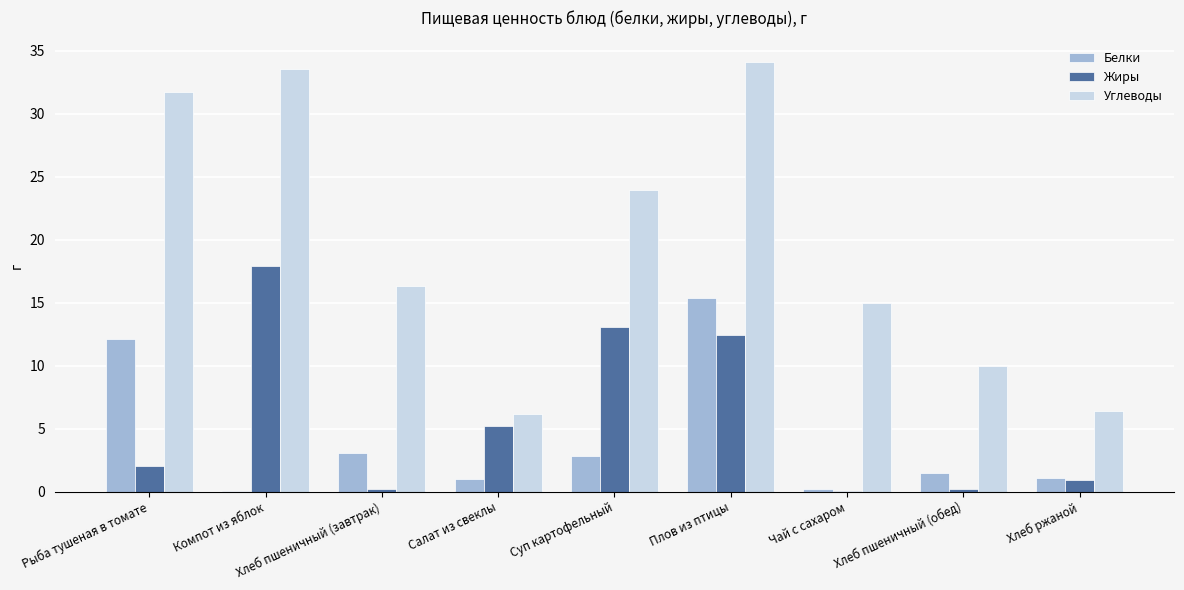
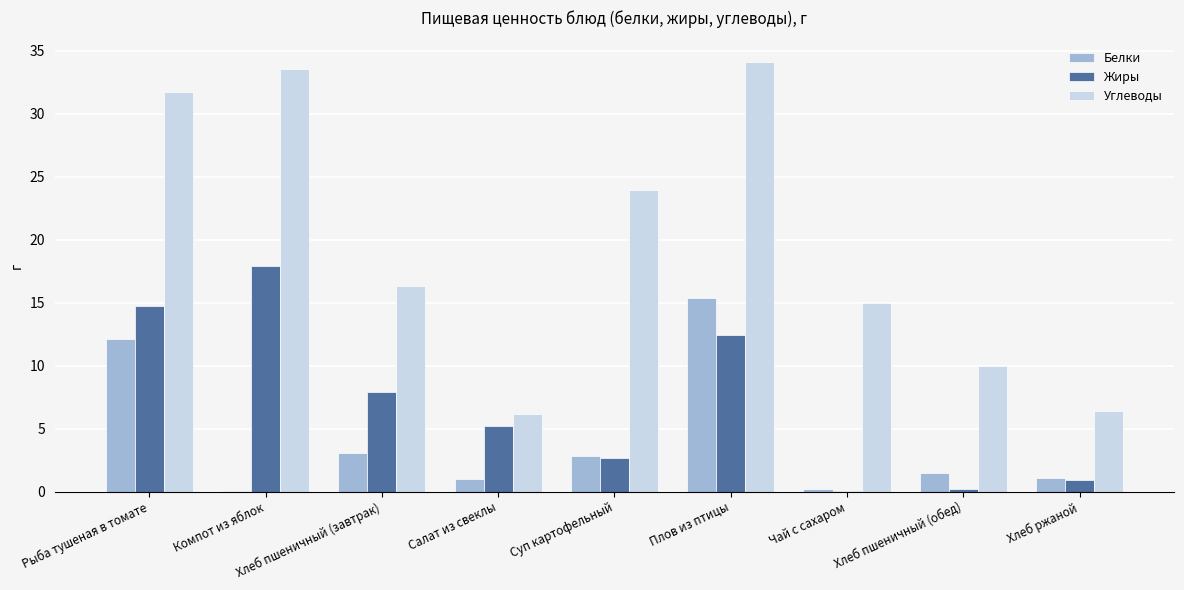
Жиры, Рыба тушеная в томате: 2.0 -> 14.7
Жиры, Хлеб пшеничный (завтрак): 0.2 -> 8.0
Жиры, Суп картофельный: 13.1 -> 2.7
